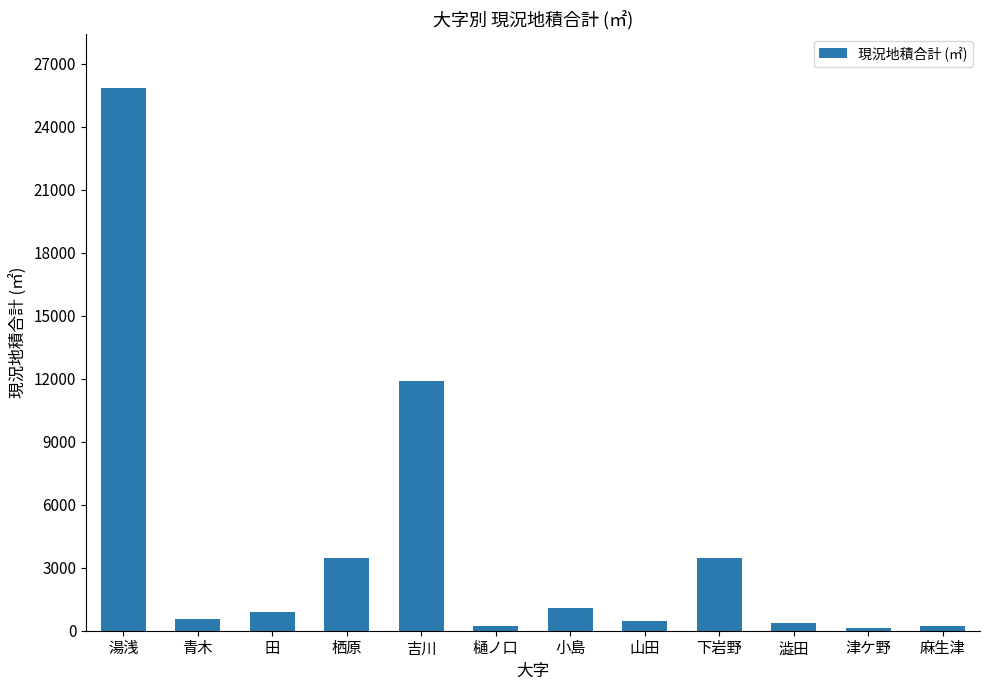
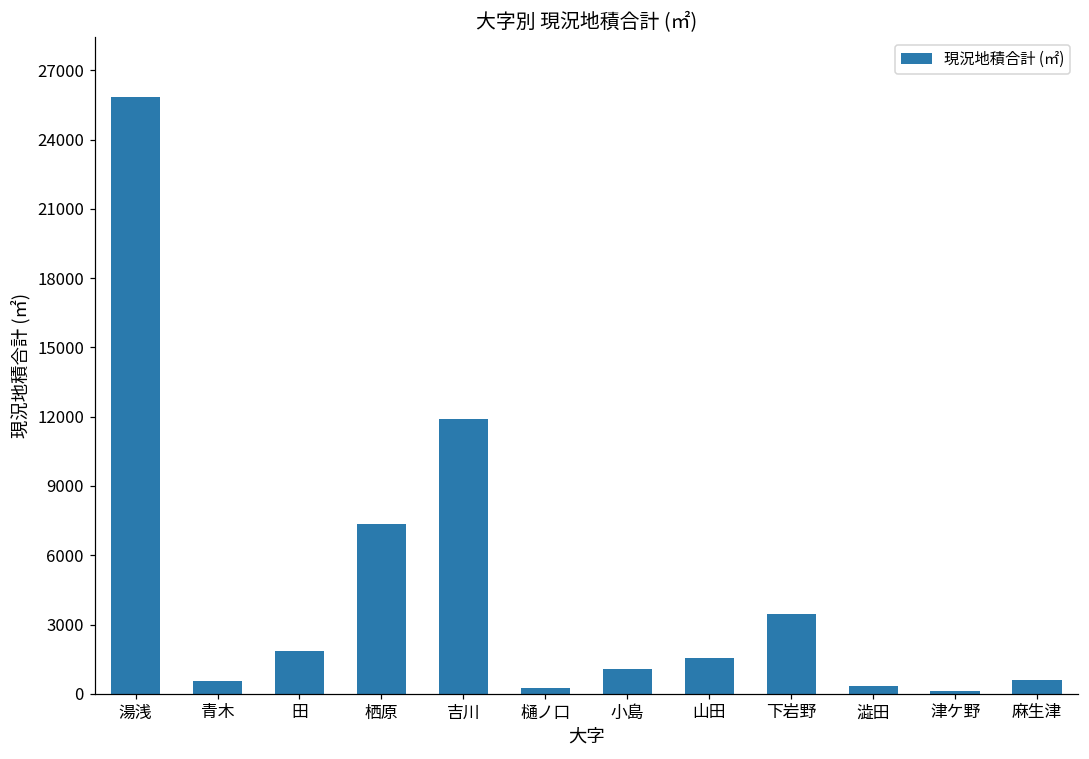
田: 900 -> 1900
栖原: 3500 -> 7300
山田: 500 -> 1600
麻生津: 200 -> 600
